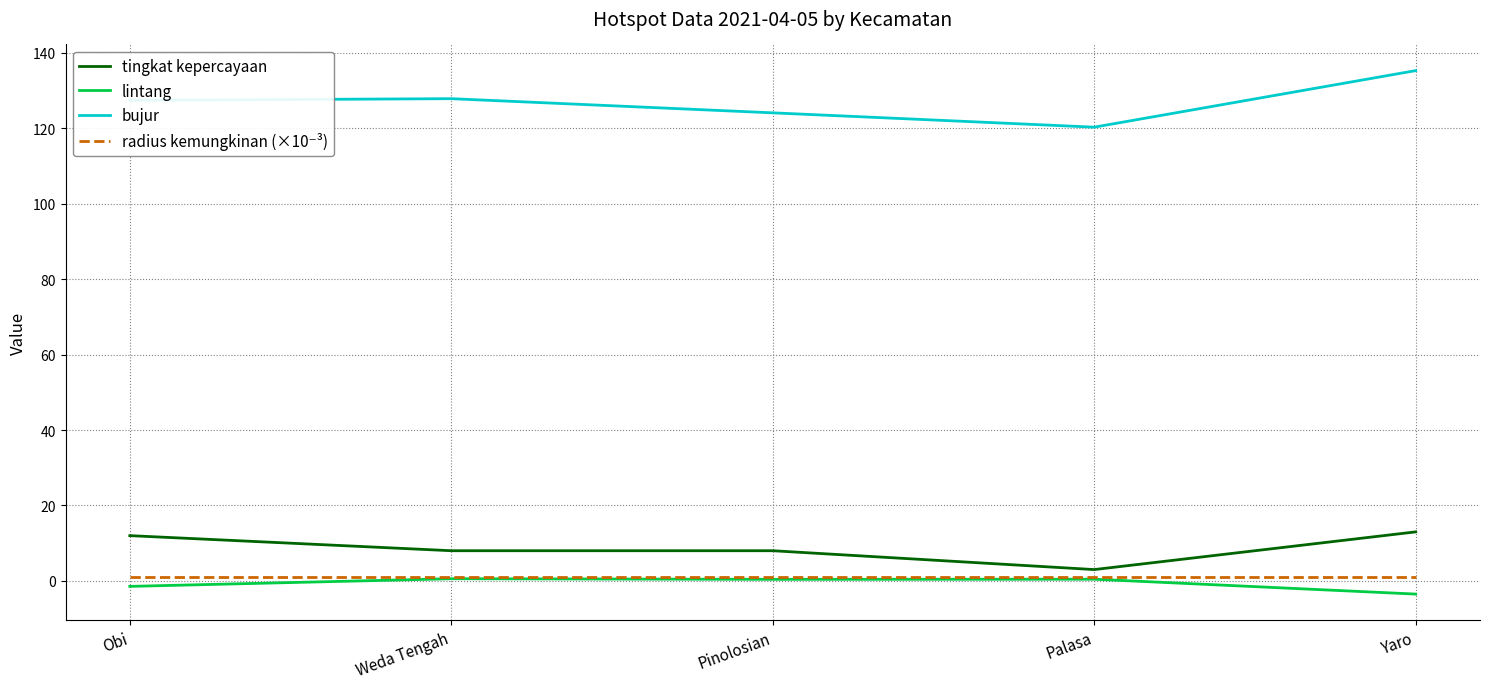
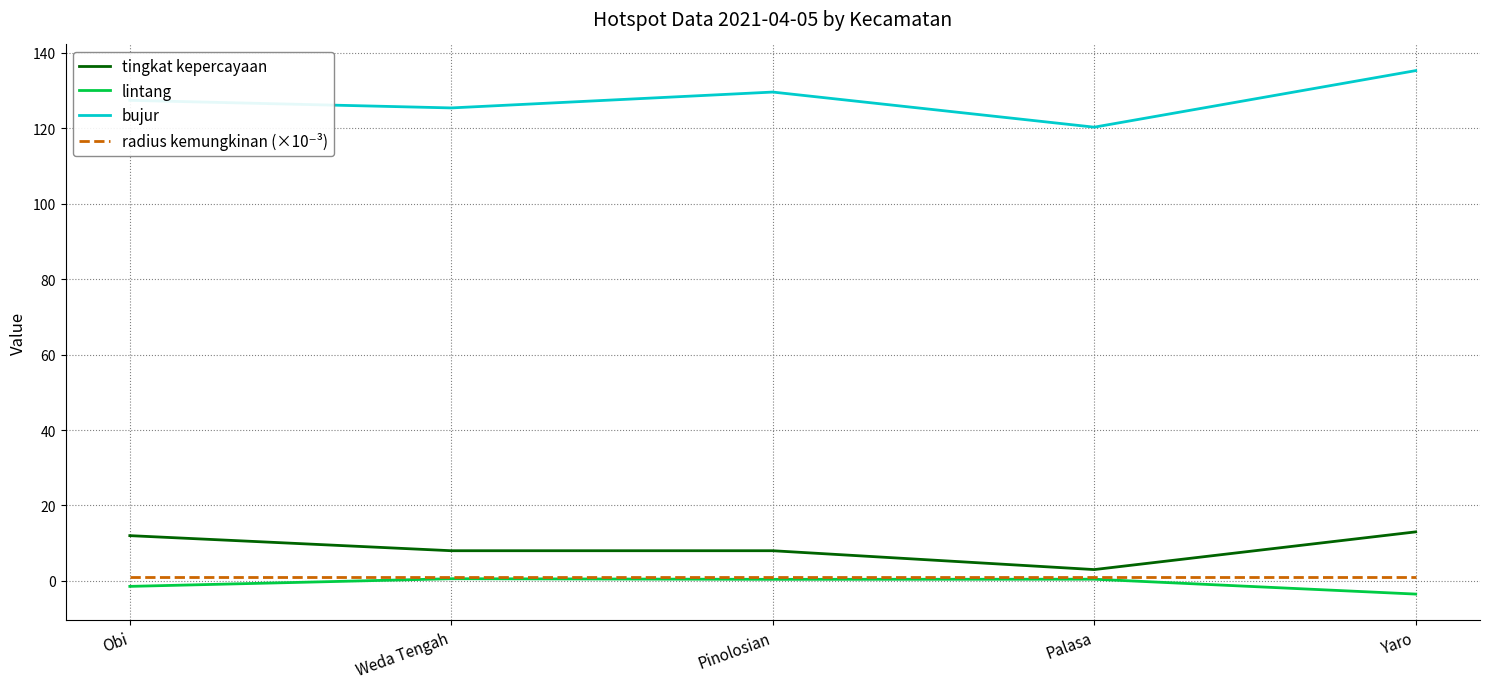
bujur, Weda Tengah: 128 -> 125
bujur, Pinolosian: 124 -> 130
